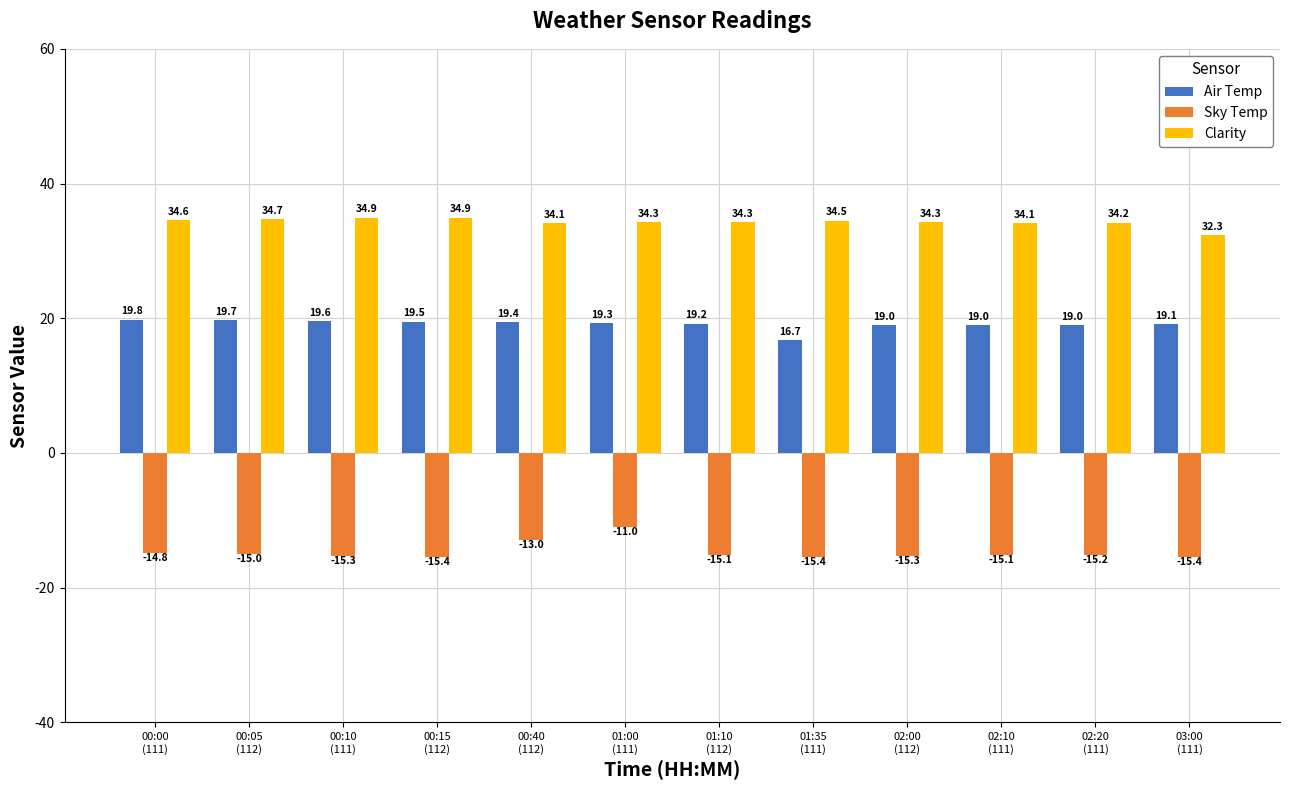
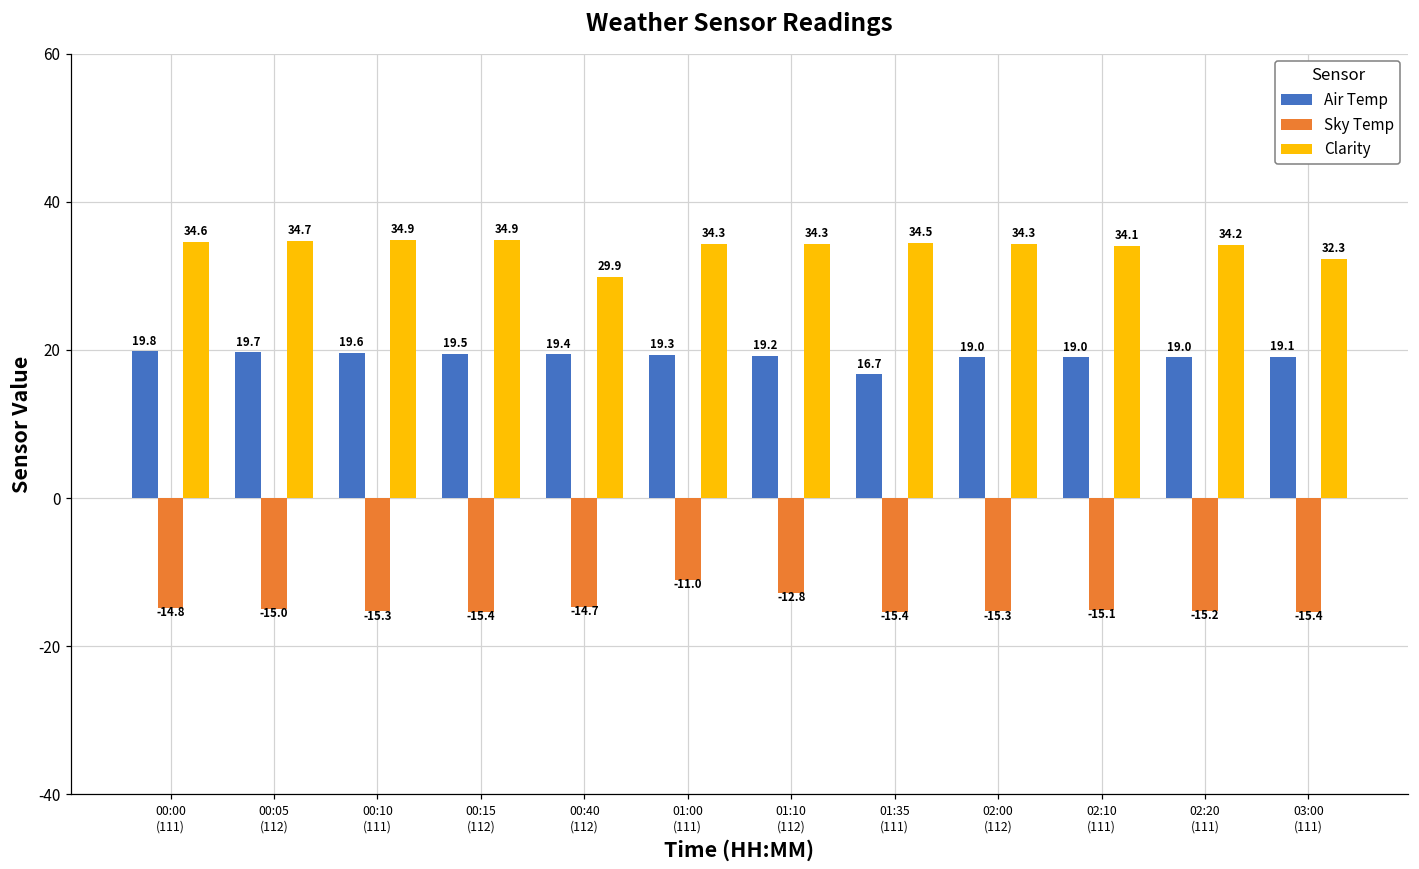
Sky Temp, 00:40 (112): -13.0 -> -14.7
Clarity, 00:40 (112): 34.1 -> 29.9
Sky Temp, 01:10 (112): -15.1 -> -12.8
